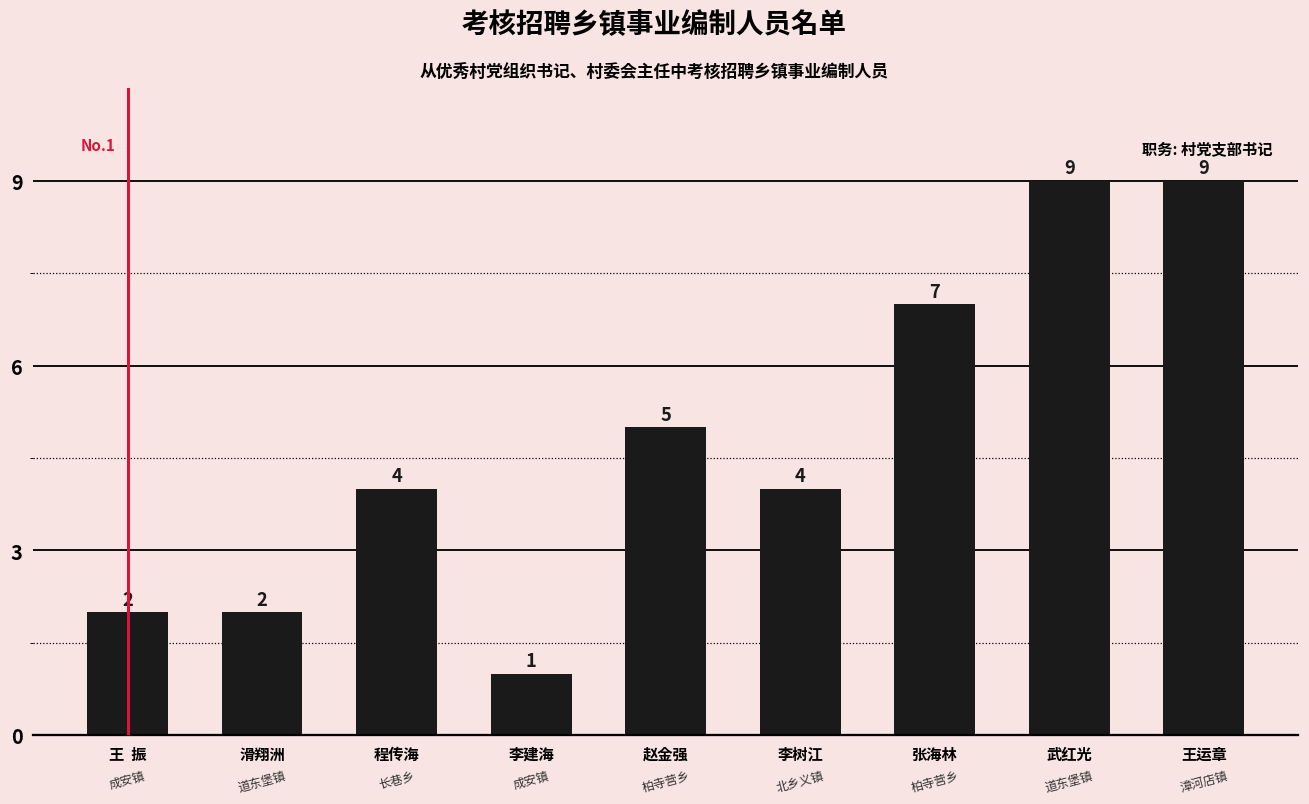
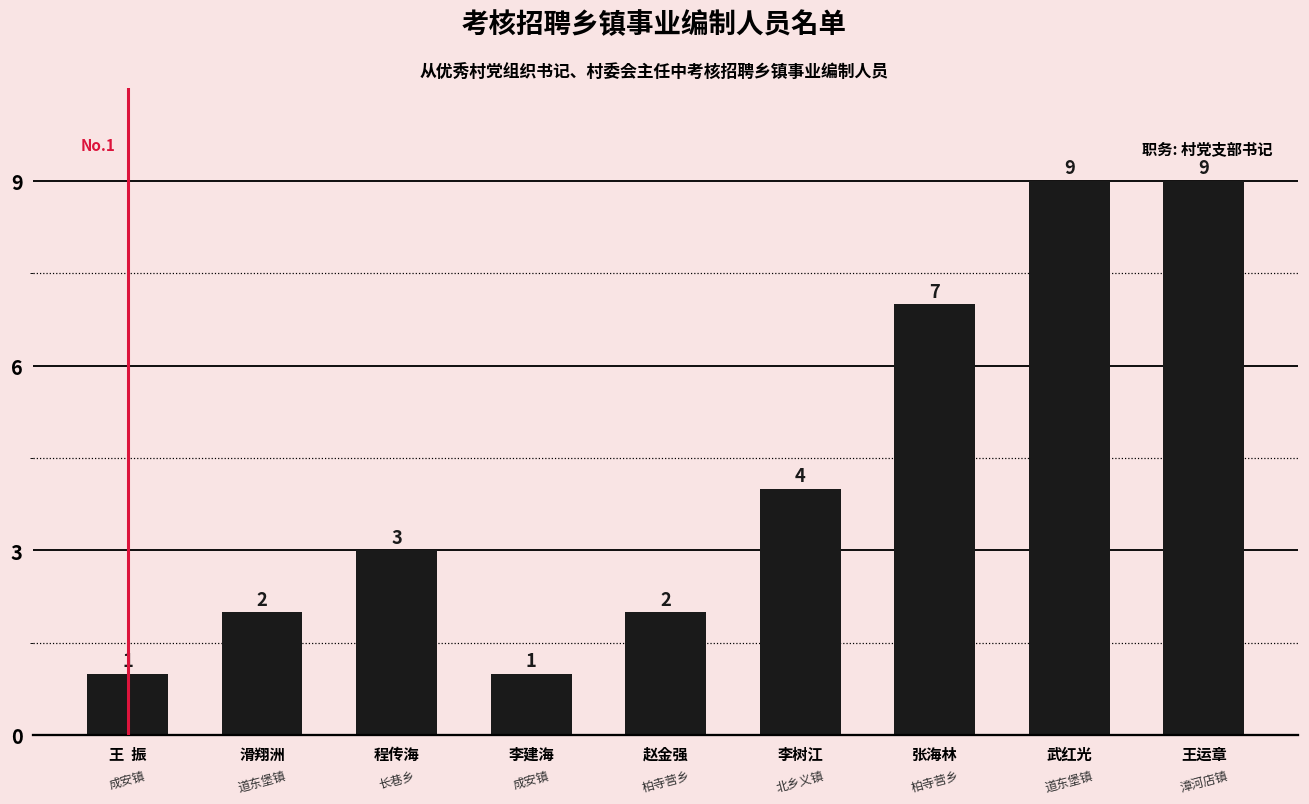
王 振: 2 -> 1
程传海: 4 -> 3
赵金强: 5 -> 2
